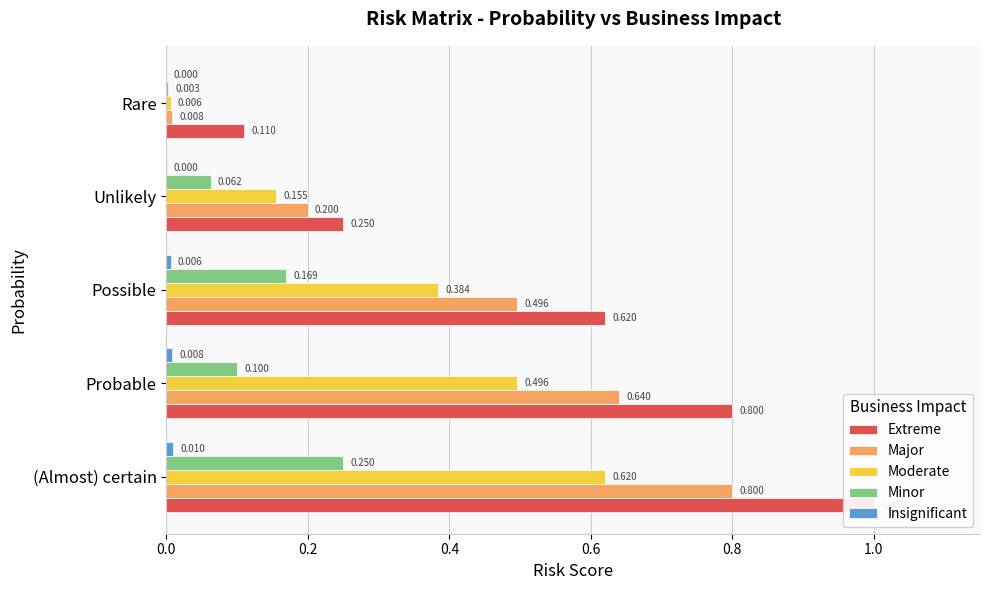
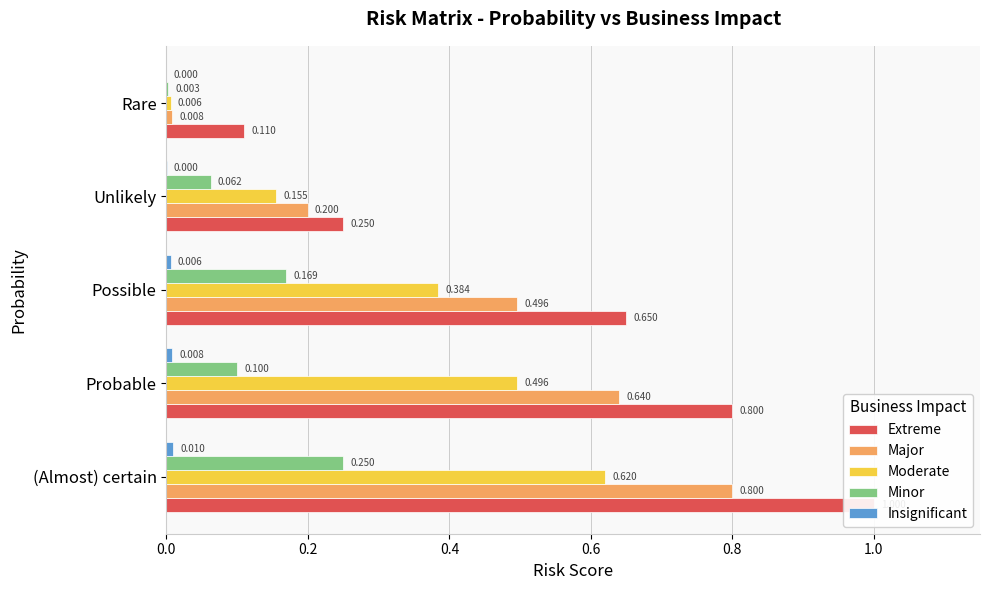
Extreme, Possible: 0.620 -> 0.650
